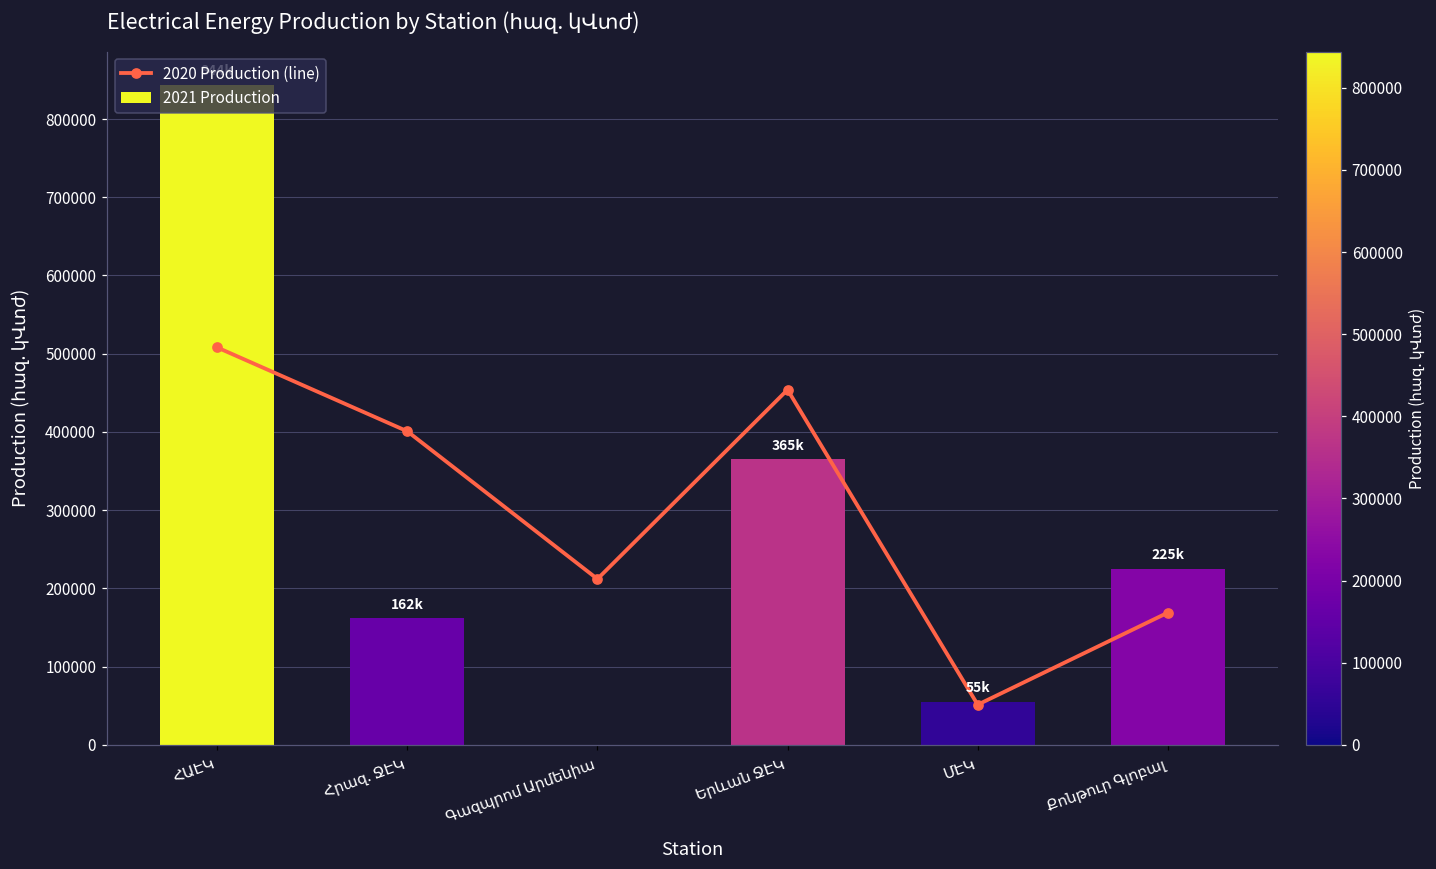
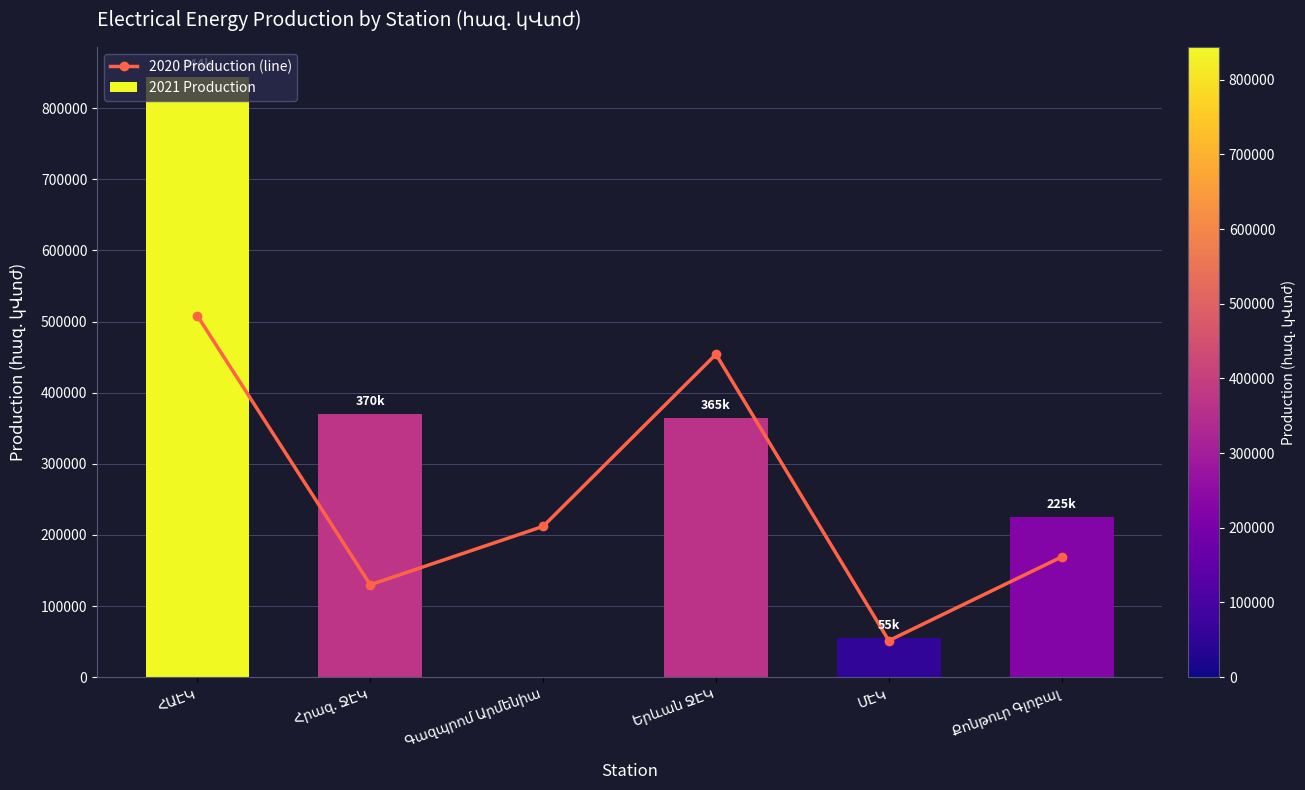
2021 Production, Հրազ. ՋԷԿ: 162k -> 370k
2020 Production (line), Հրազ. ՋԷԿ: 400000 -> 130000
